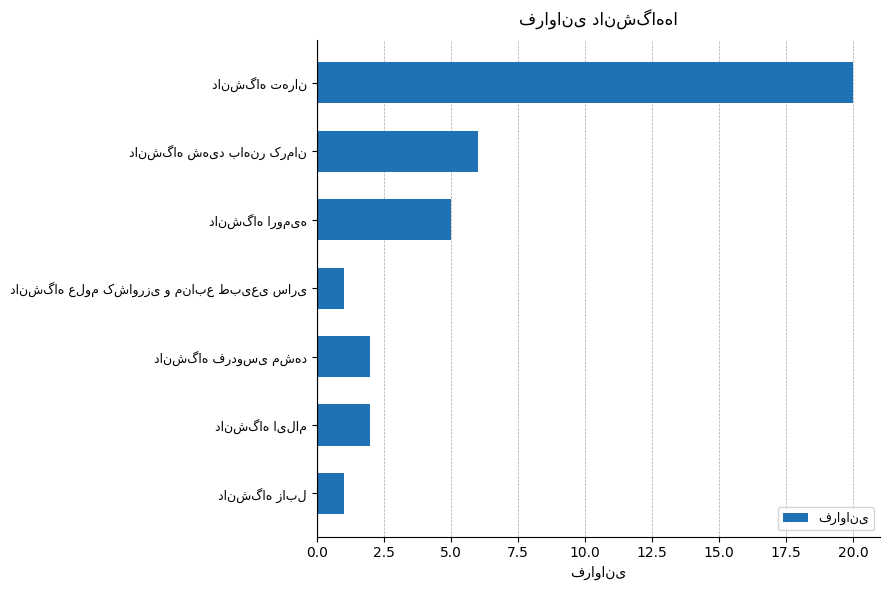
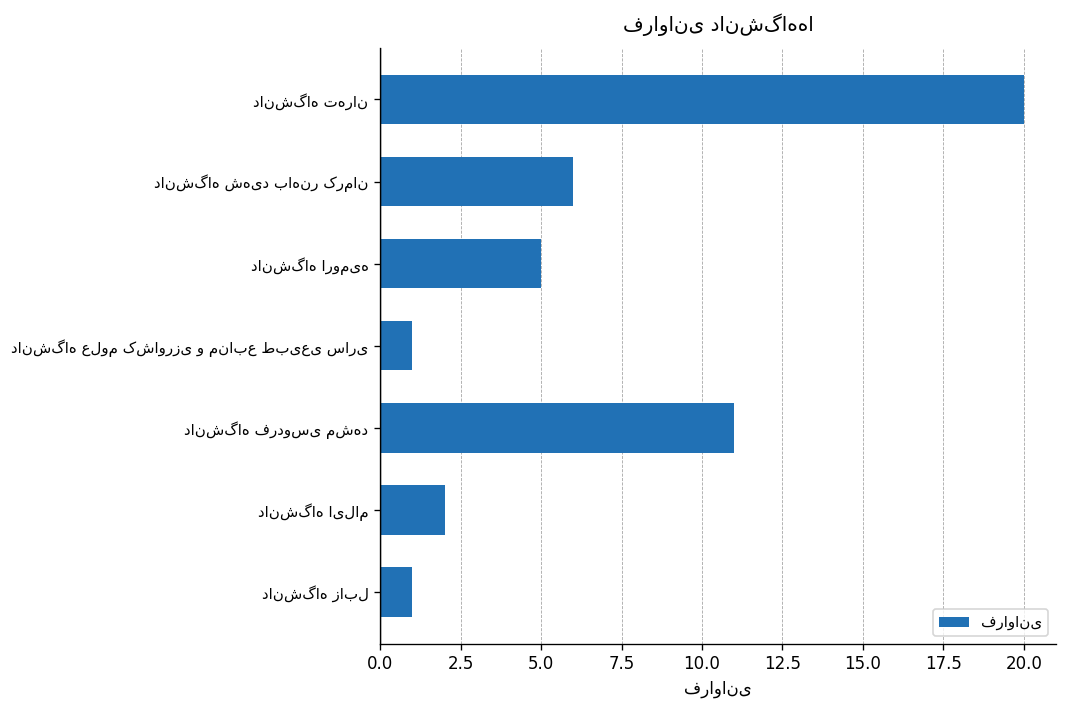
دانشگاه فردوسی مشهد: 2 -> 11
